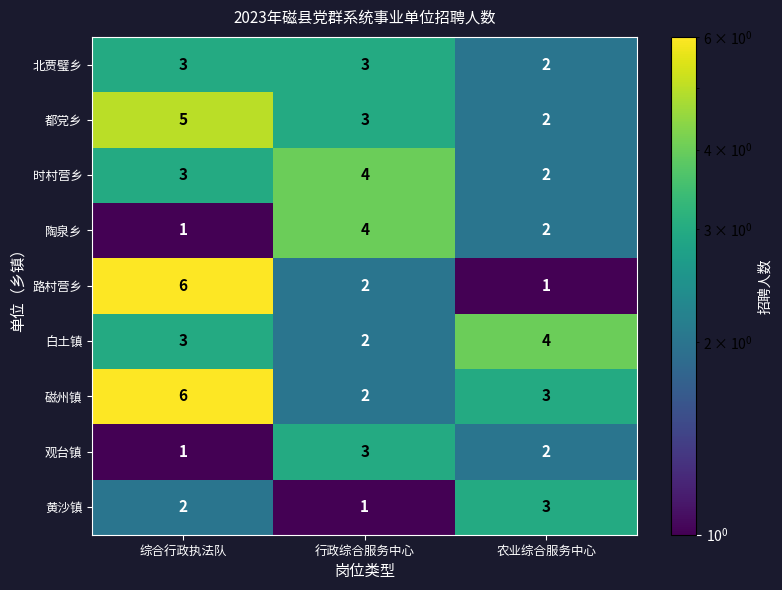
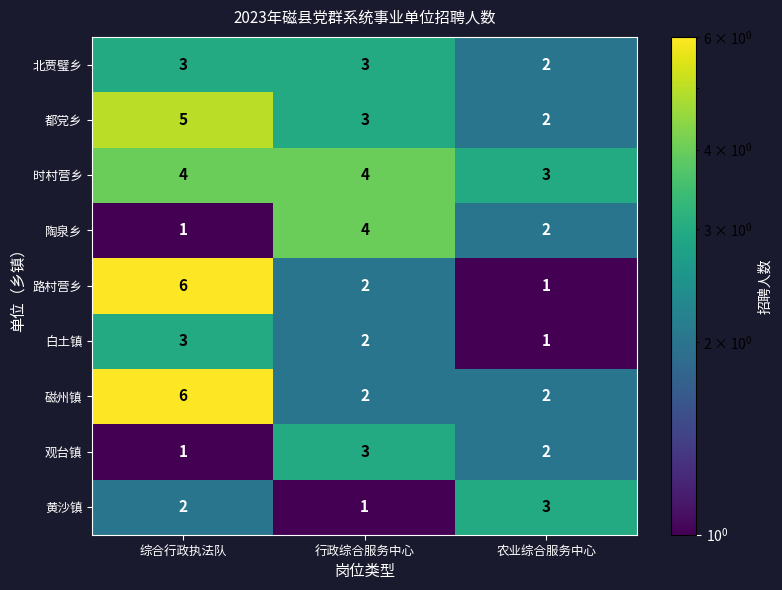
时村营乡, 综合行政执法队: 3 -> 4
时村营乡, 农业综合服务中心: 2 -> 3
白土镇, 农业综合服务中心: 4 -> 1
磁州镇, 农业综合服务中心: 3 -> 2
